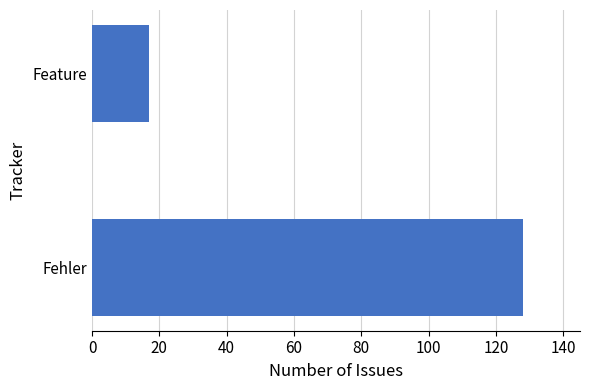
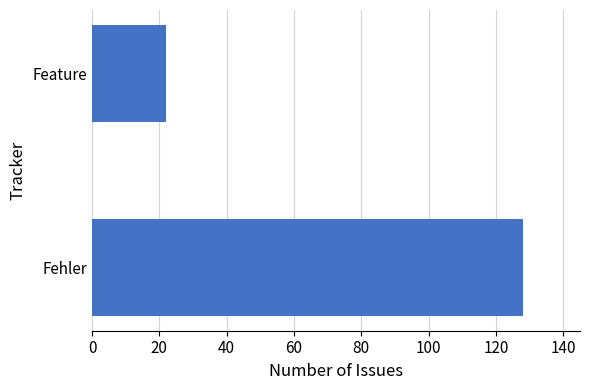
Feature: 17 -> 22
